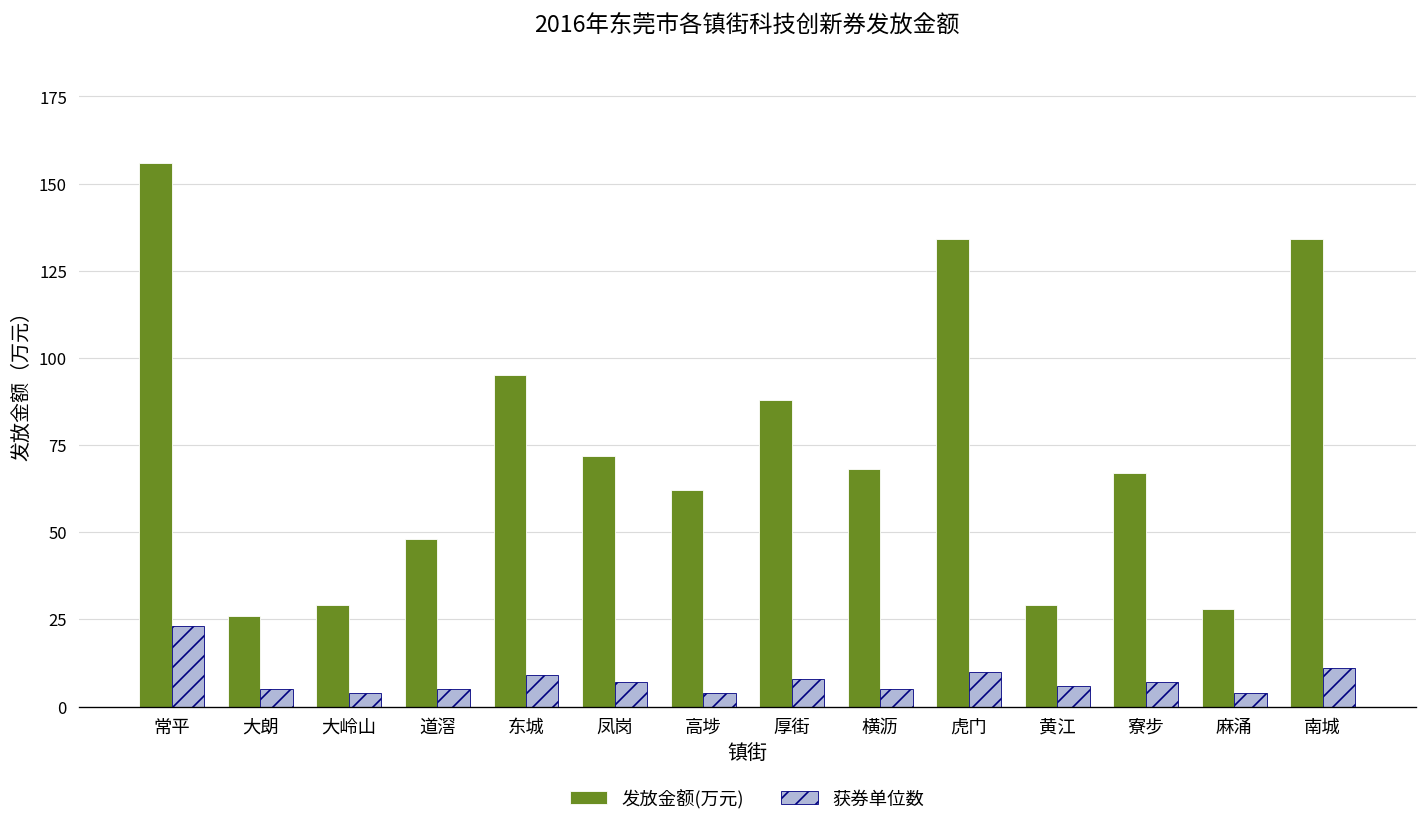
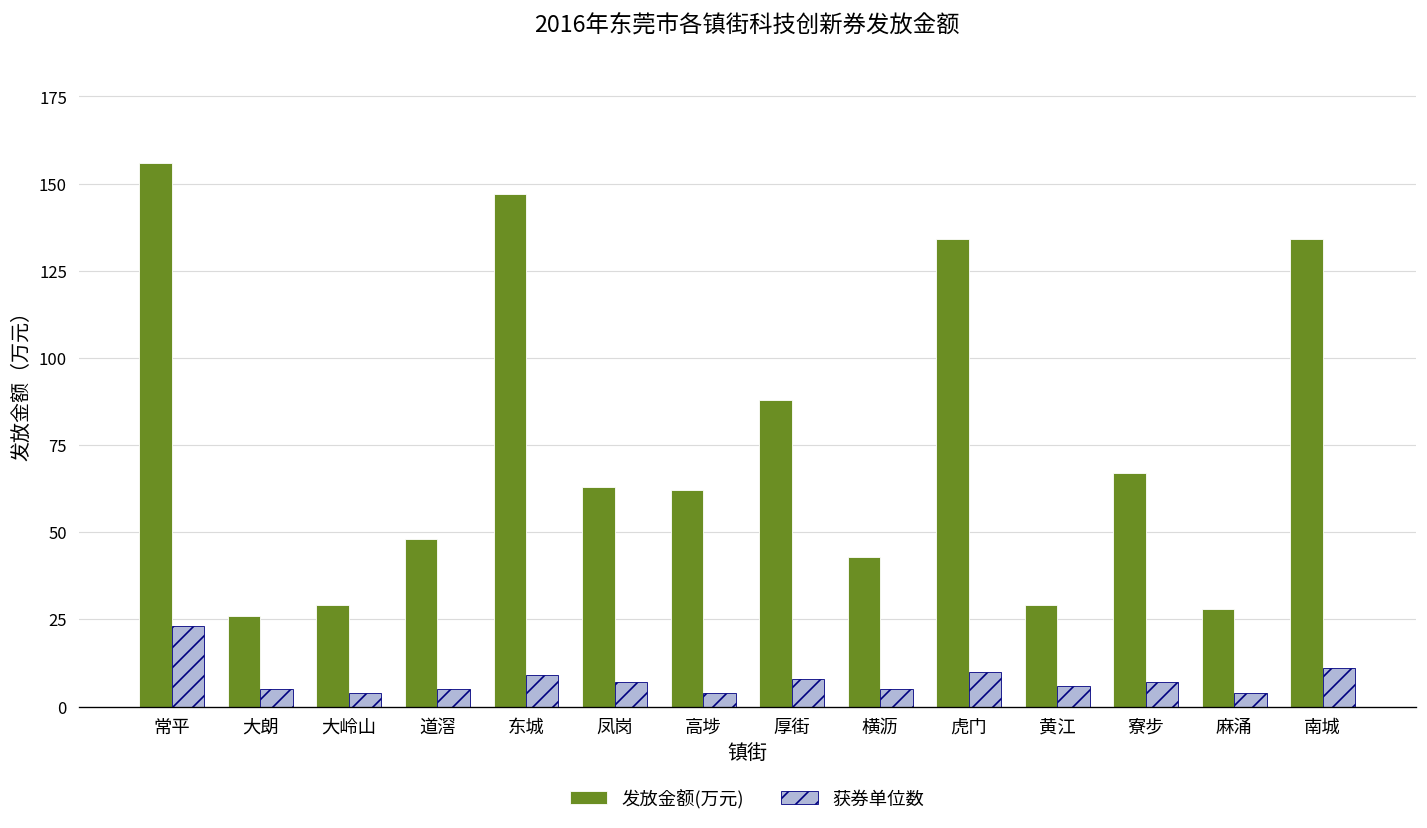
发放金额(万元), 东城: 95 -> 147
发放金额(万元), 凤岗: 72 -> 63
发放金额(万元), 横沥: 68 -> 43
